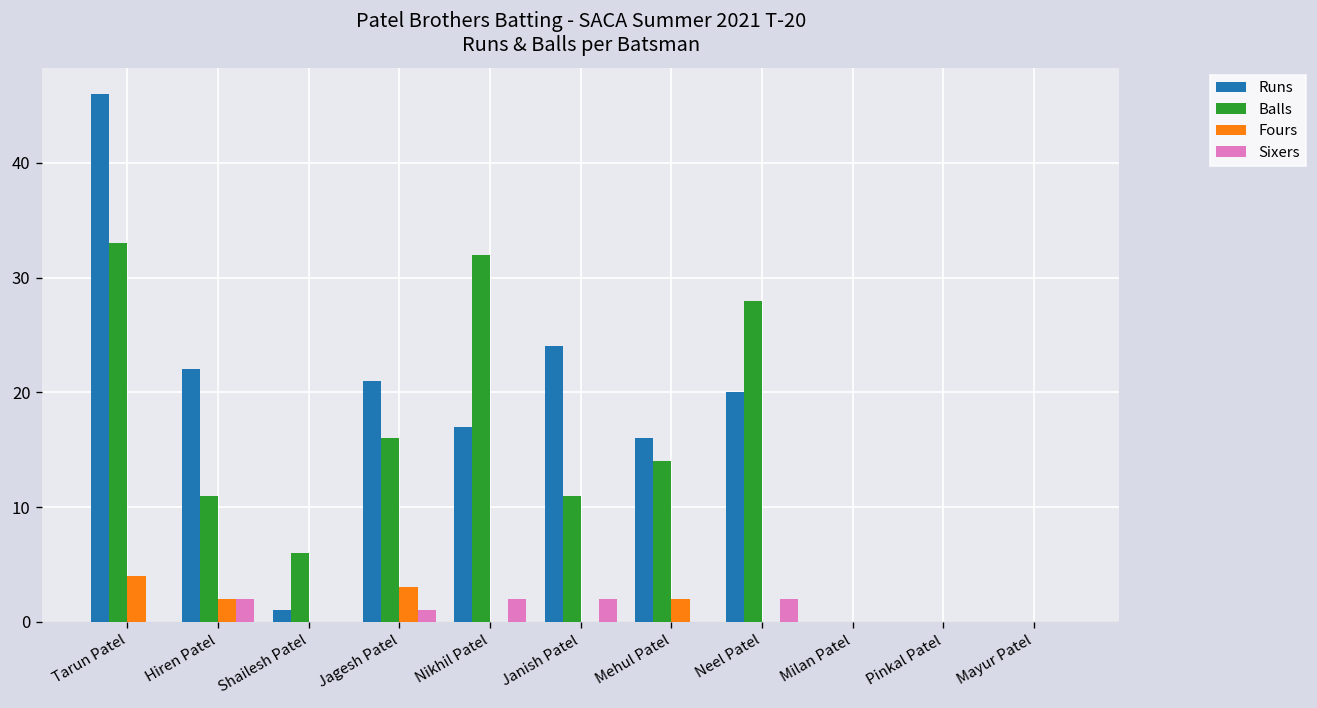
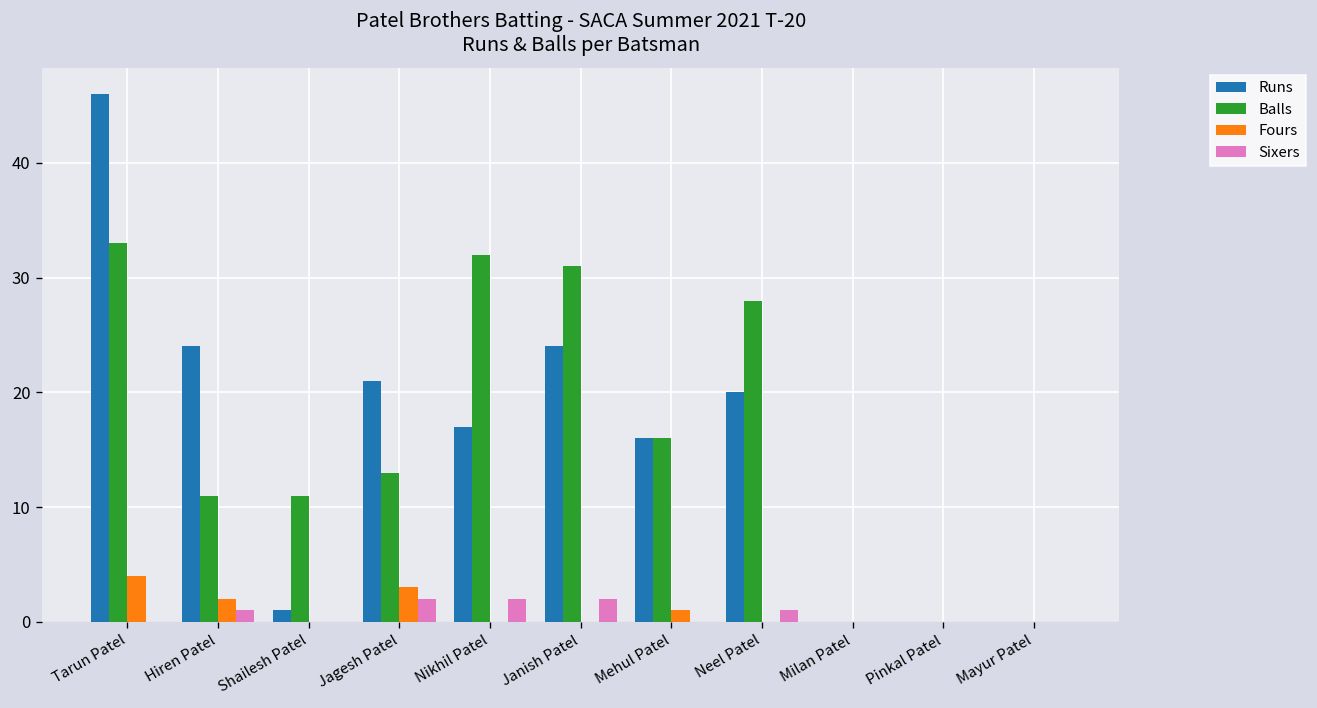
Runs, Hiren Patel: 22 -> 24
Sixers, Hiren Patel: 2 -> 1
Balls, Shailesh Patel: 6 -> 11
Balls, Jagesh Patel: 16 -> 13
Sixers, Jagesh Patel: 1 -> 2
Balls, Janish Patel: 11 -> 31
Balls, Mehul Patel: 14 -> 16
Fours, Mehul Patel: 2 -> 1
Sixers, Neel Patel: 2 -> 1
